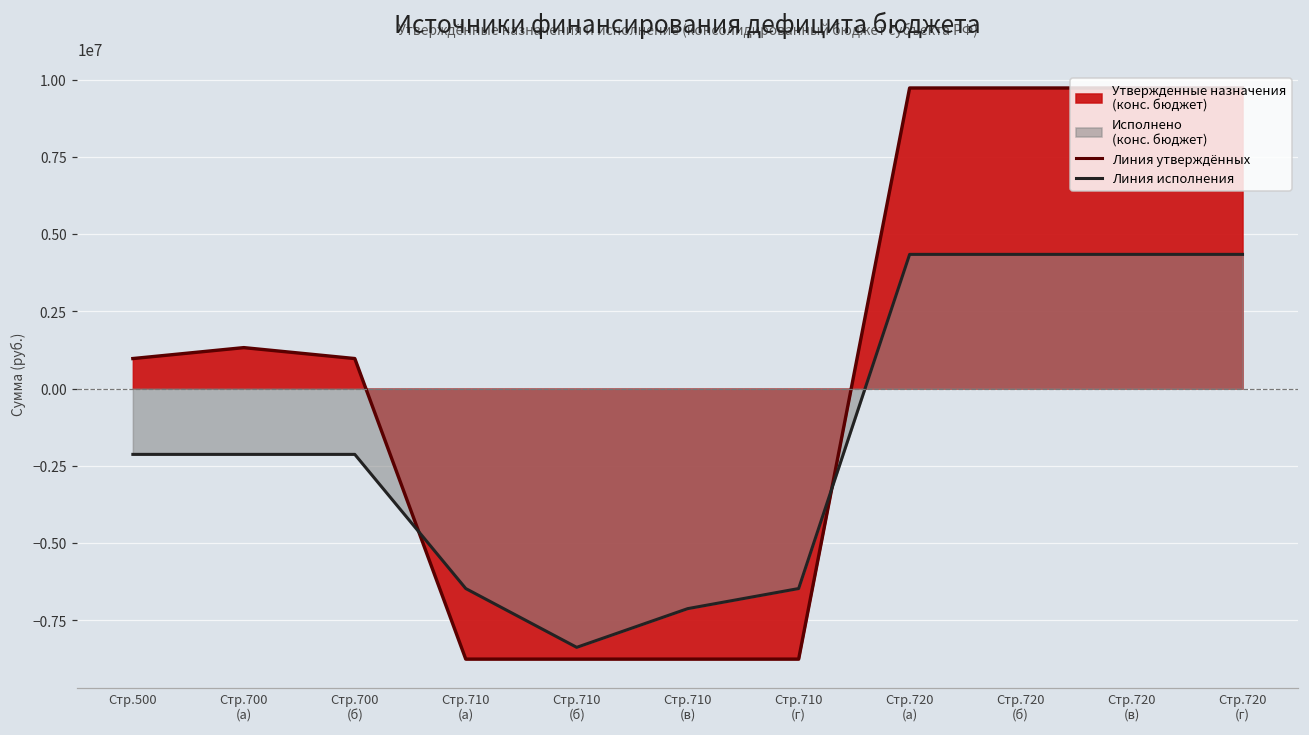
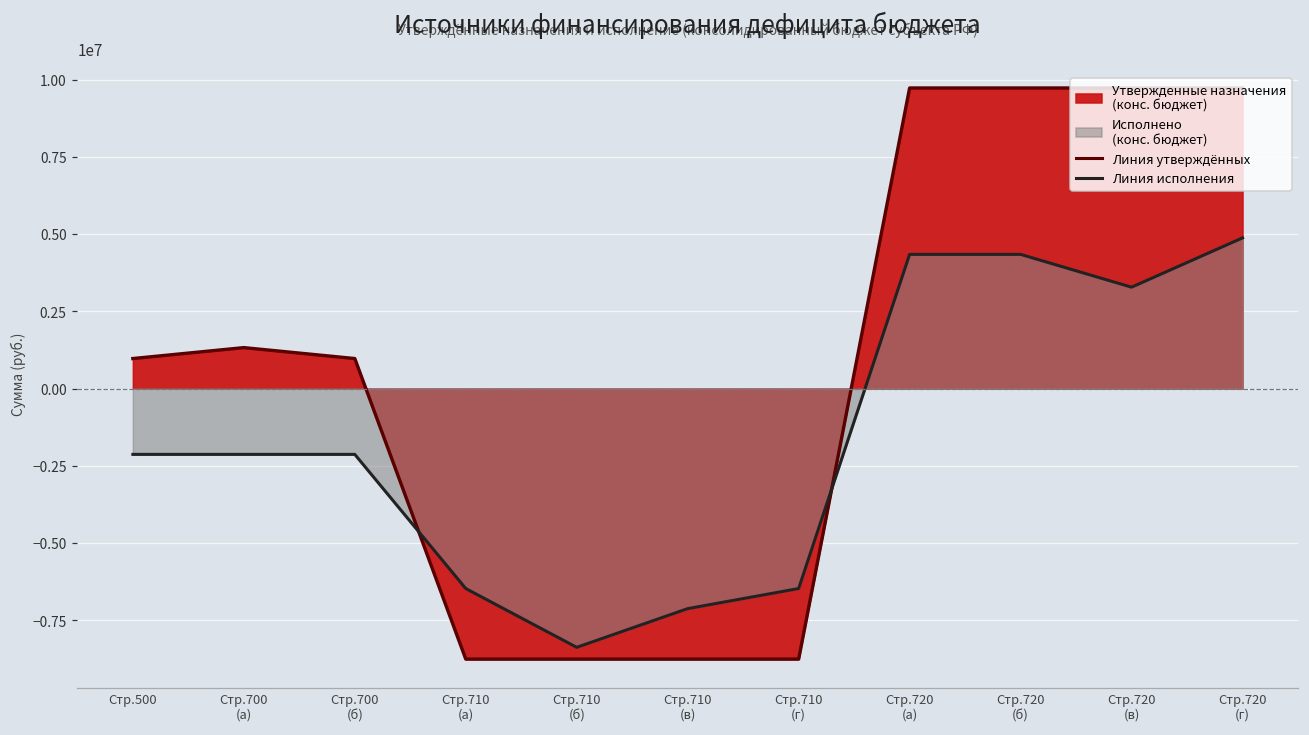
Исполнено (конс. бюджет), Стр.720 (в): 4300000 -> 3300000
Исполнено (конс. бюджет), Стр.720 (г): 4300000 -> 4900000
